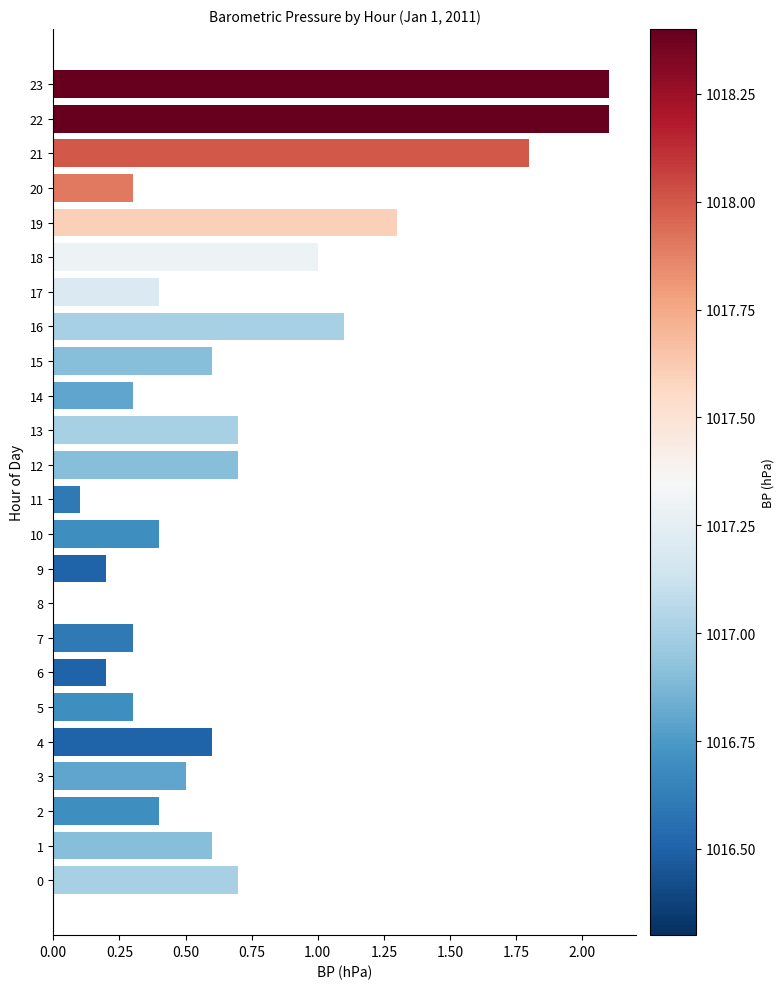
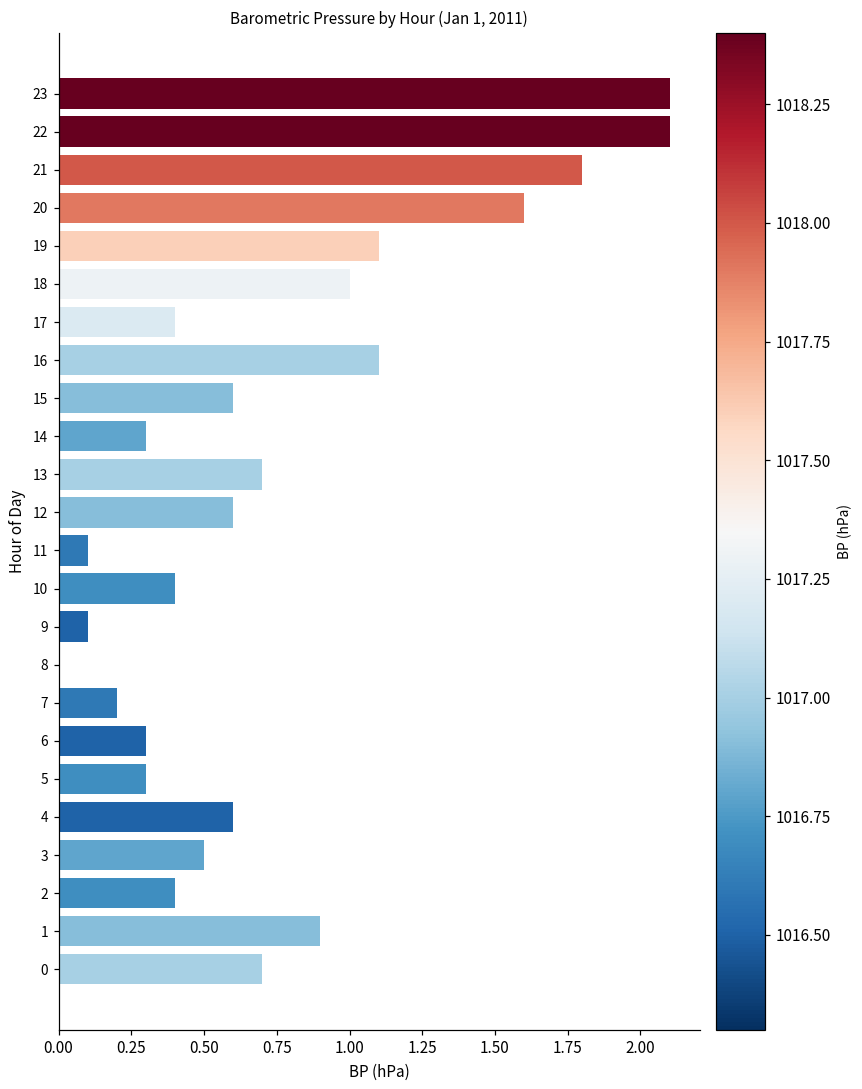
20: 0.30 -> 1.60
19: 1.30 -> 1.10
12: 0.70 -> 0.60
9: 0.20 -> 0.10
7: 0.30 -> 0.20
6: 0.20 -> 0.30
1: 0.60 -> 0.90
